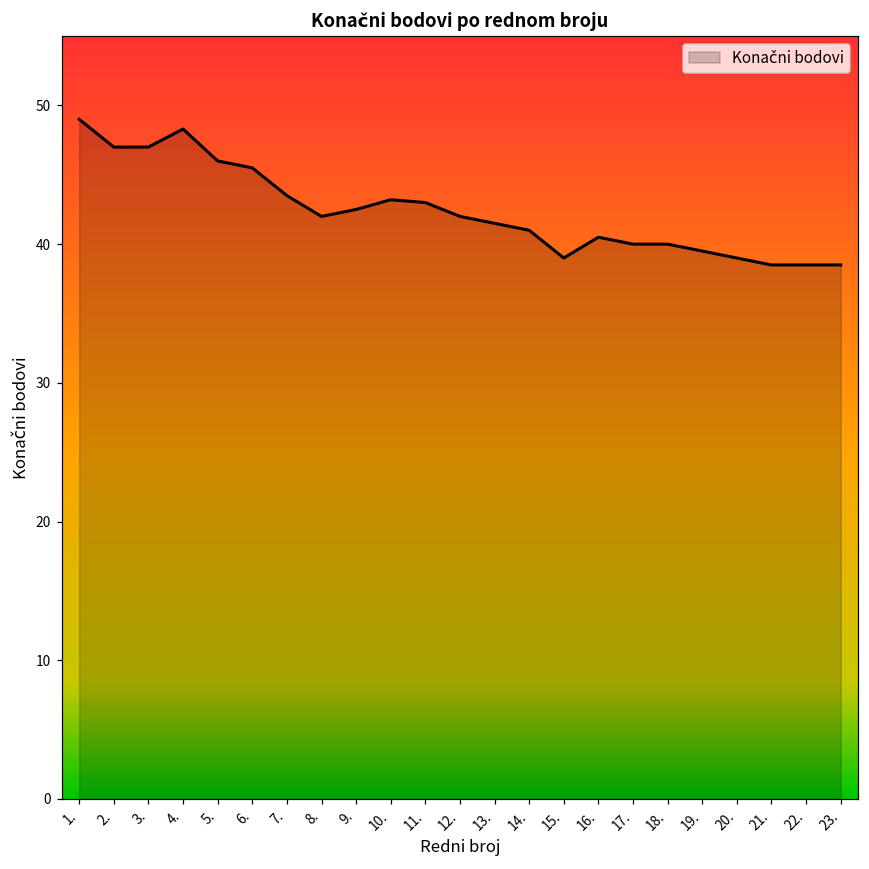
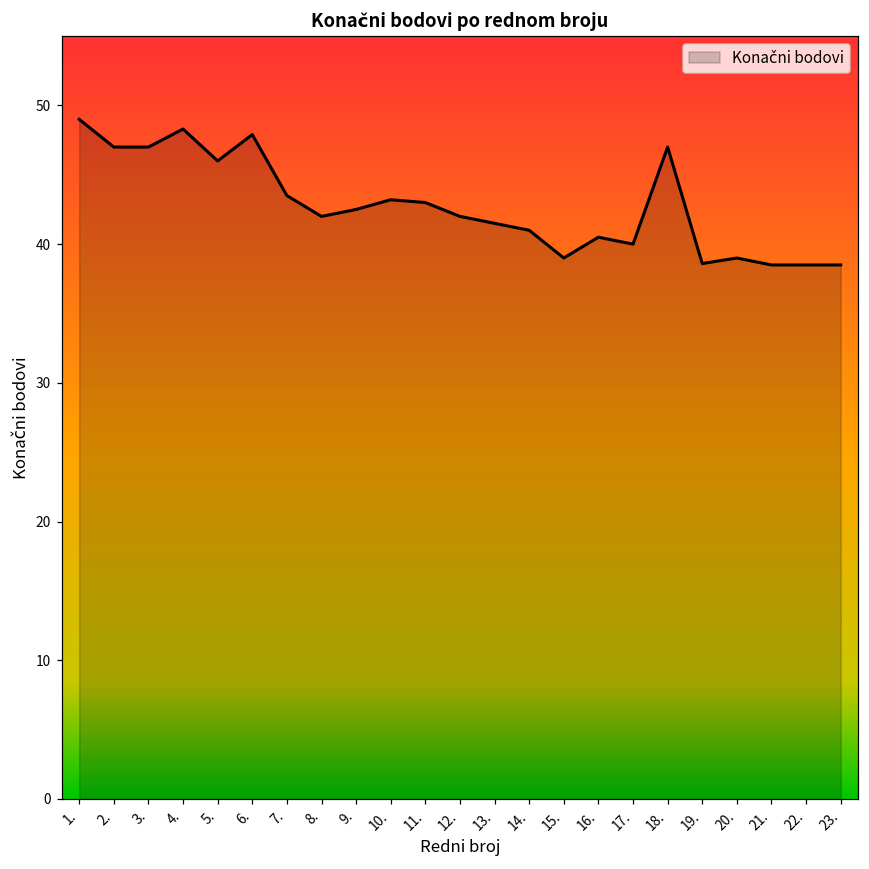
6.: 45.5 -> 47.9
18.: 40 -> 47
19.: 39.5 -> 38.6
